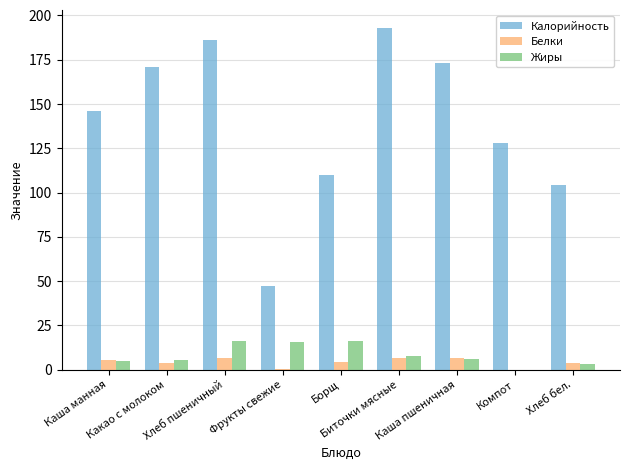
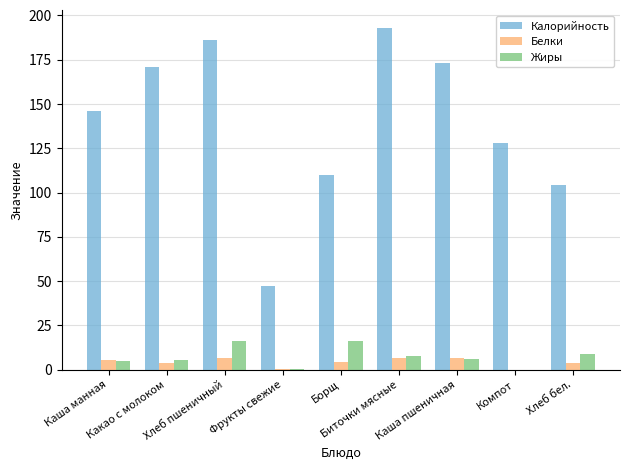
Жиры, Фрукты свежие: 15 -> 0
Жиры, Хлеб бел.: 3 -> 9
